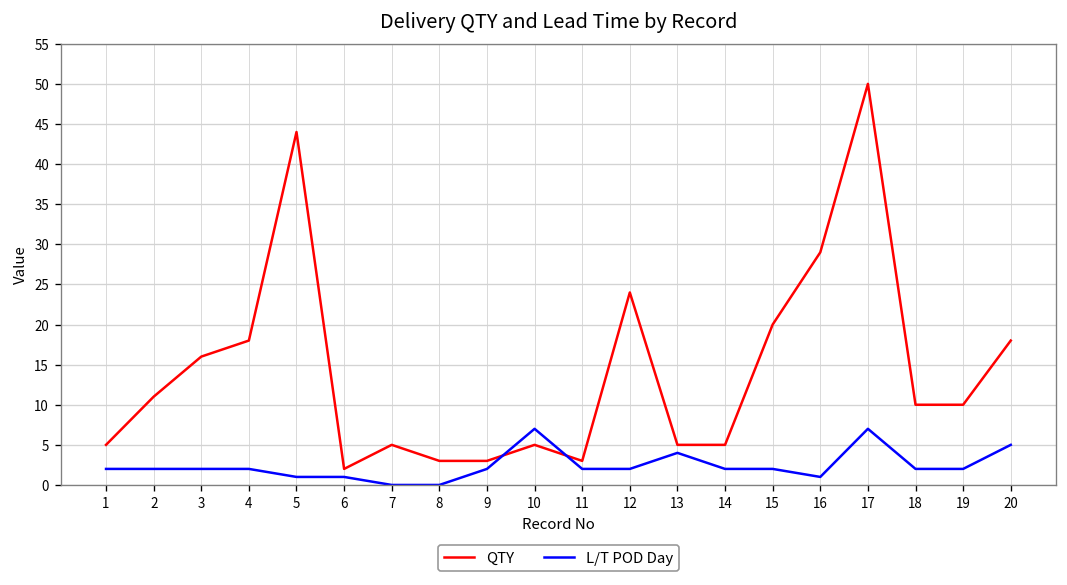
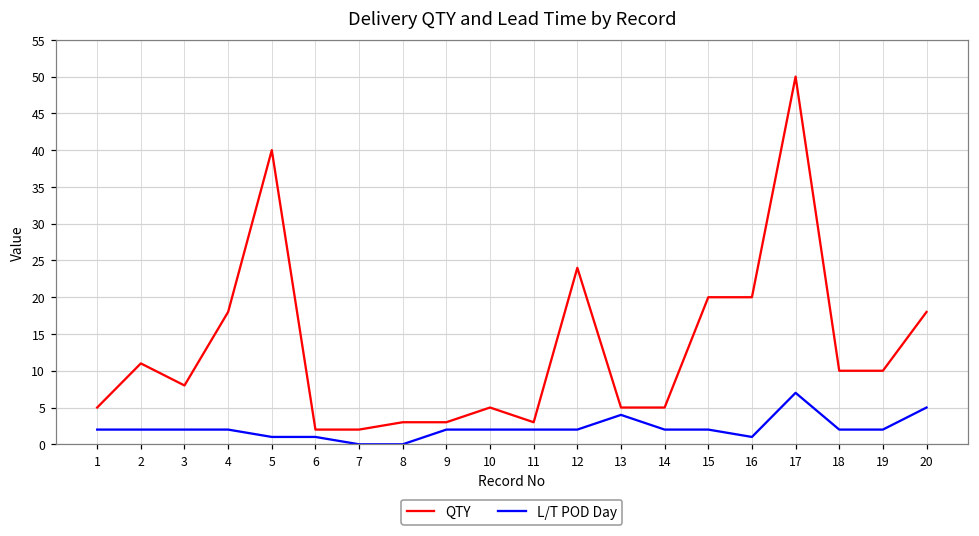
QTY, 3: 16 -> 8
QTY, 5: 44 -> 40
QTY, 7: 5 -> 2
L/T POD Day, 10: 7 -> 2
QTY, 16: 29 -> 20
